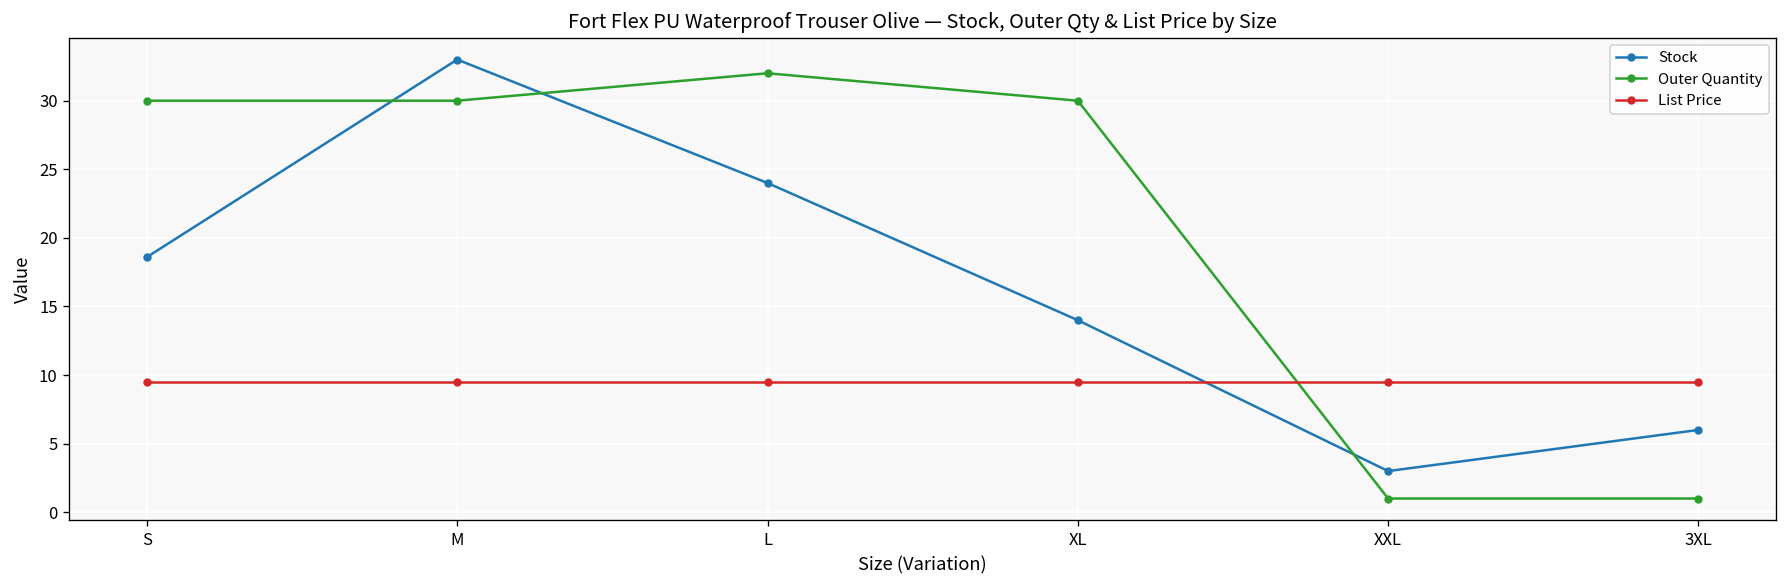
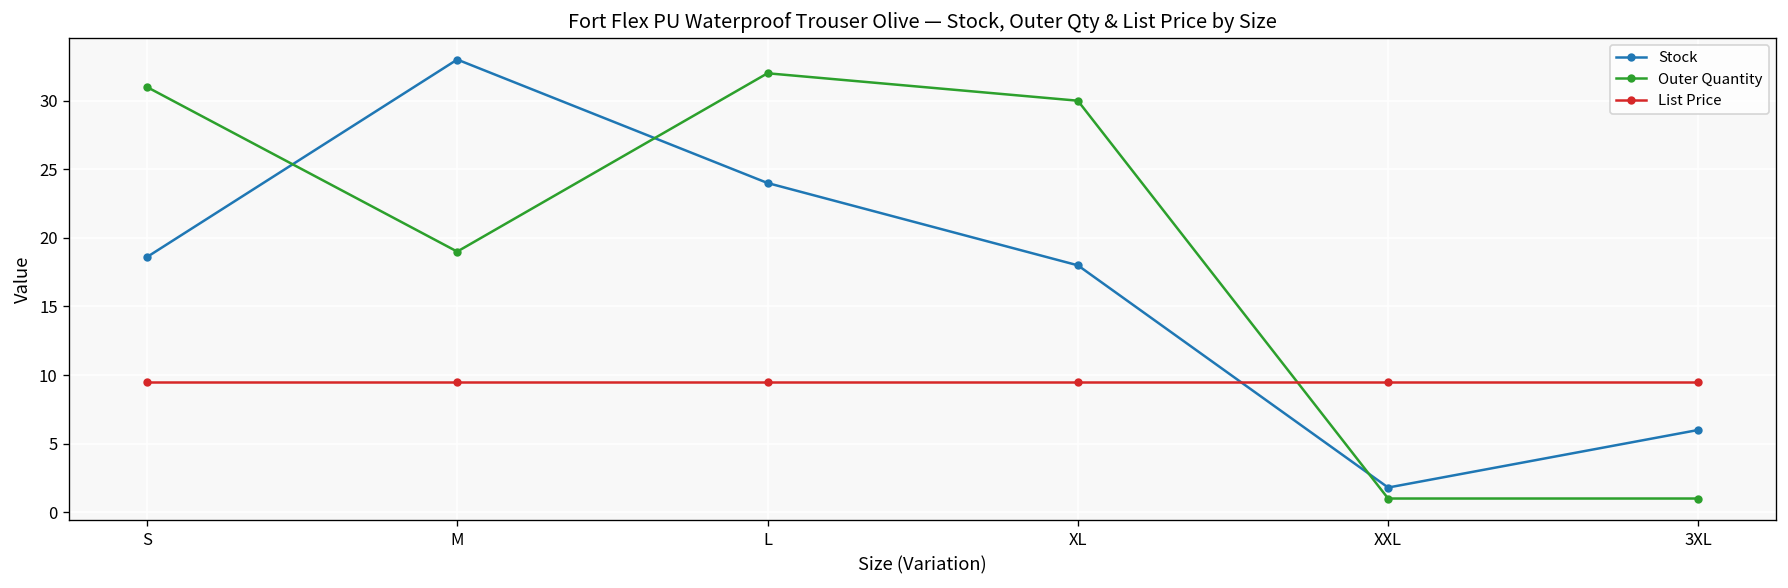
Outer Quantity, S: 30 -> 31
Outer Quantity, M: 30 -> 19
Stock, XL: 14 -> 18
Stock, XXL: 3.0 -> 1.8
